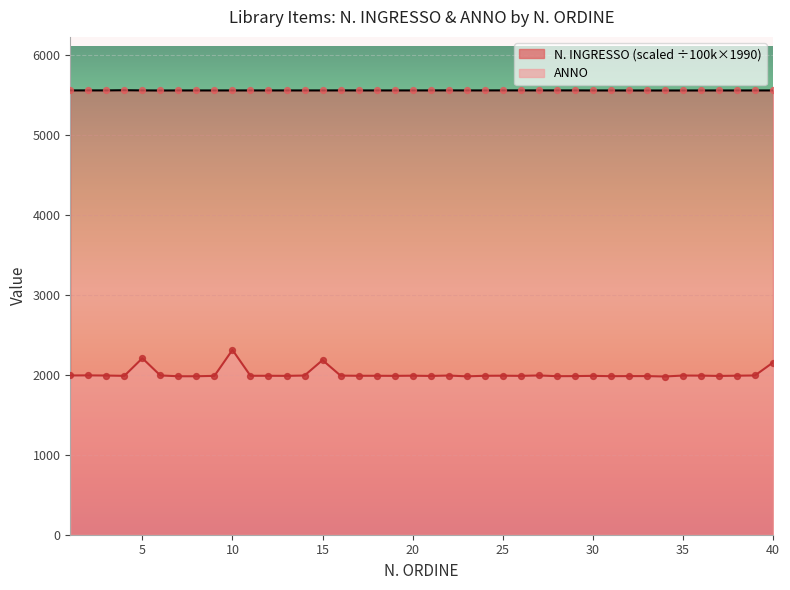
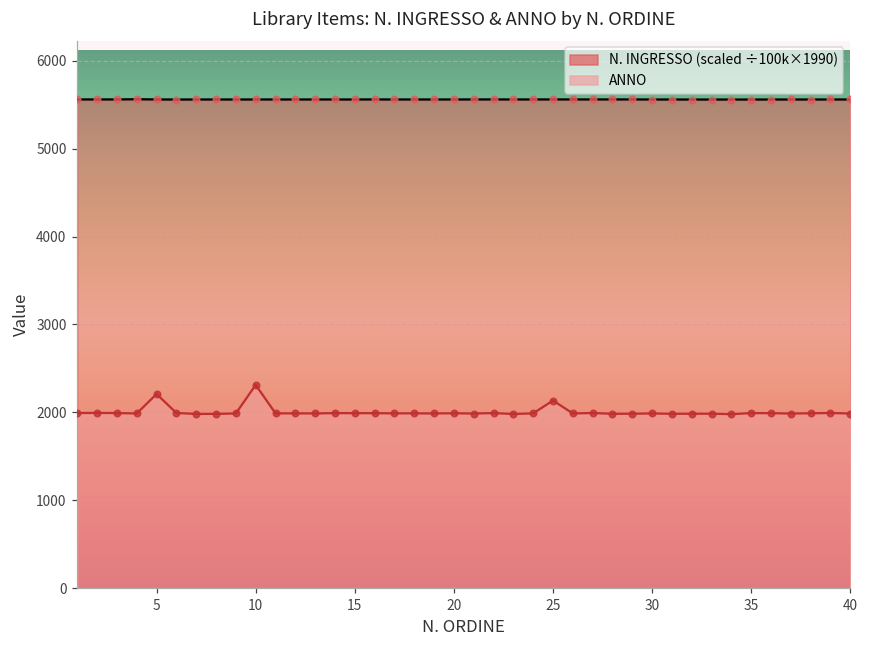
ANNO, 15: 2200 -> 2000
ANNO, 25: 2000 -> 2100
ANNO, 40: 2200 -> 2000
